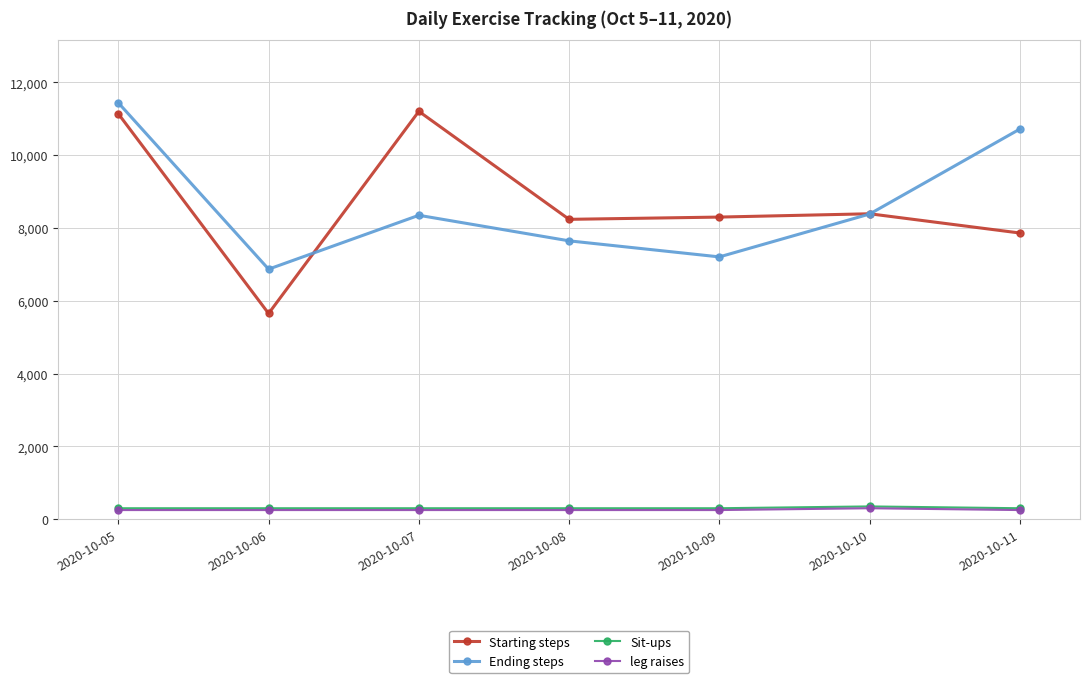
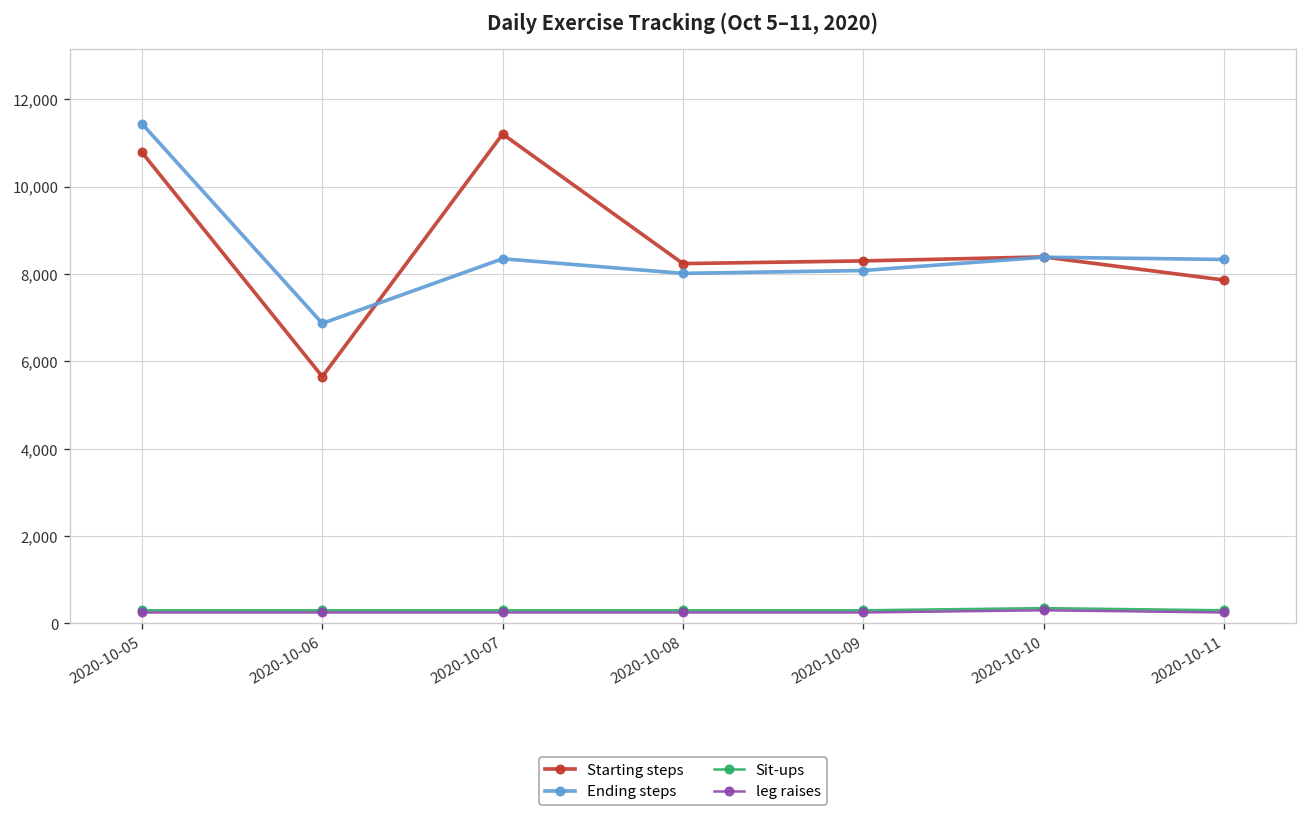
Starting steps, 2020-10-05: 11,100 -> 10,800
Ending steps, 2020-10-08: 7,600 -> 8,000
Ending steps, 2020-10-09: 7,200 -> 8,100
Ending steps, 2020-10-11: 10,700 -> 8,300
